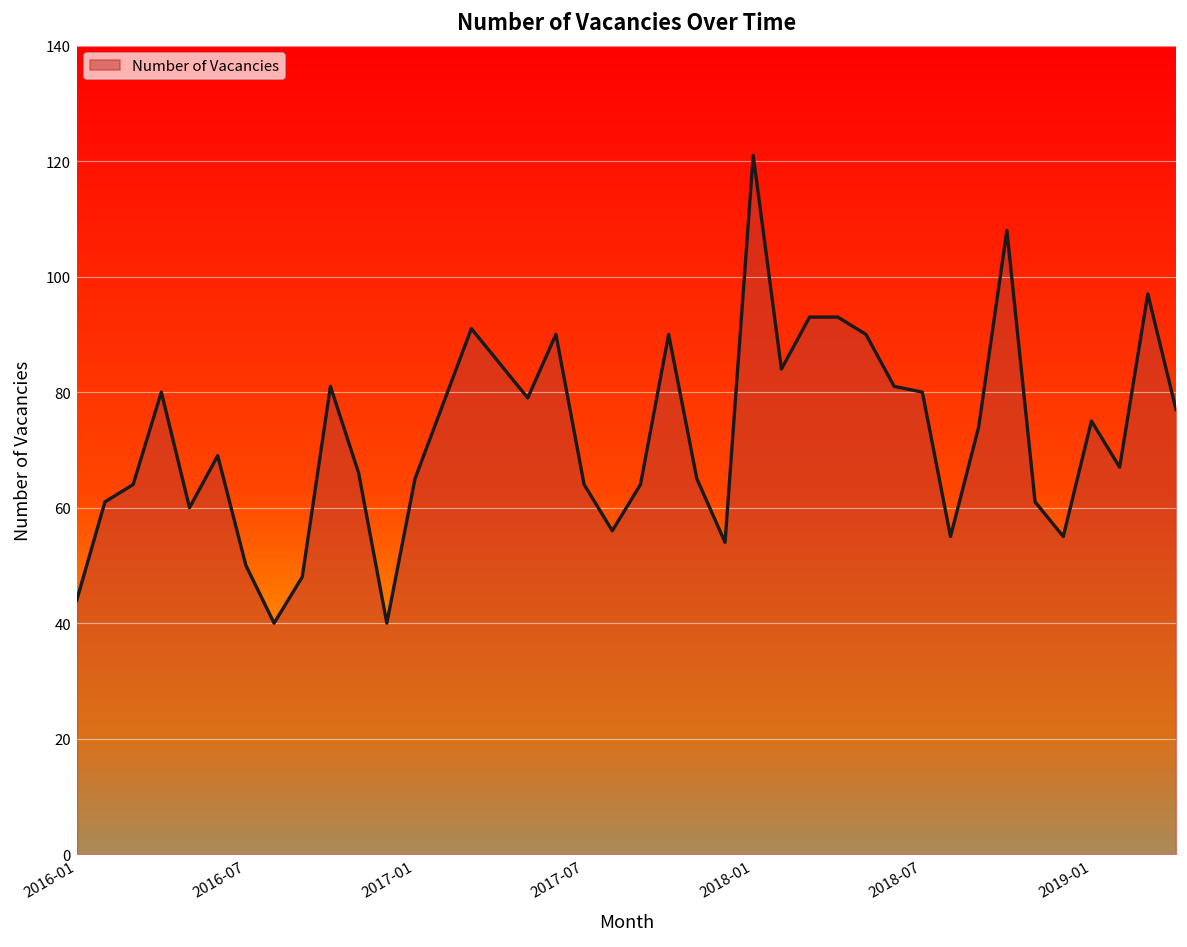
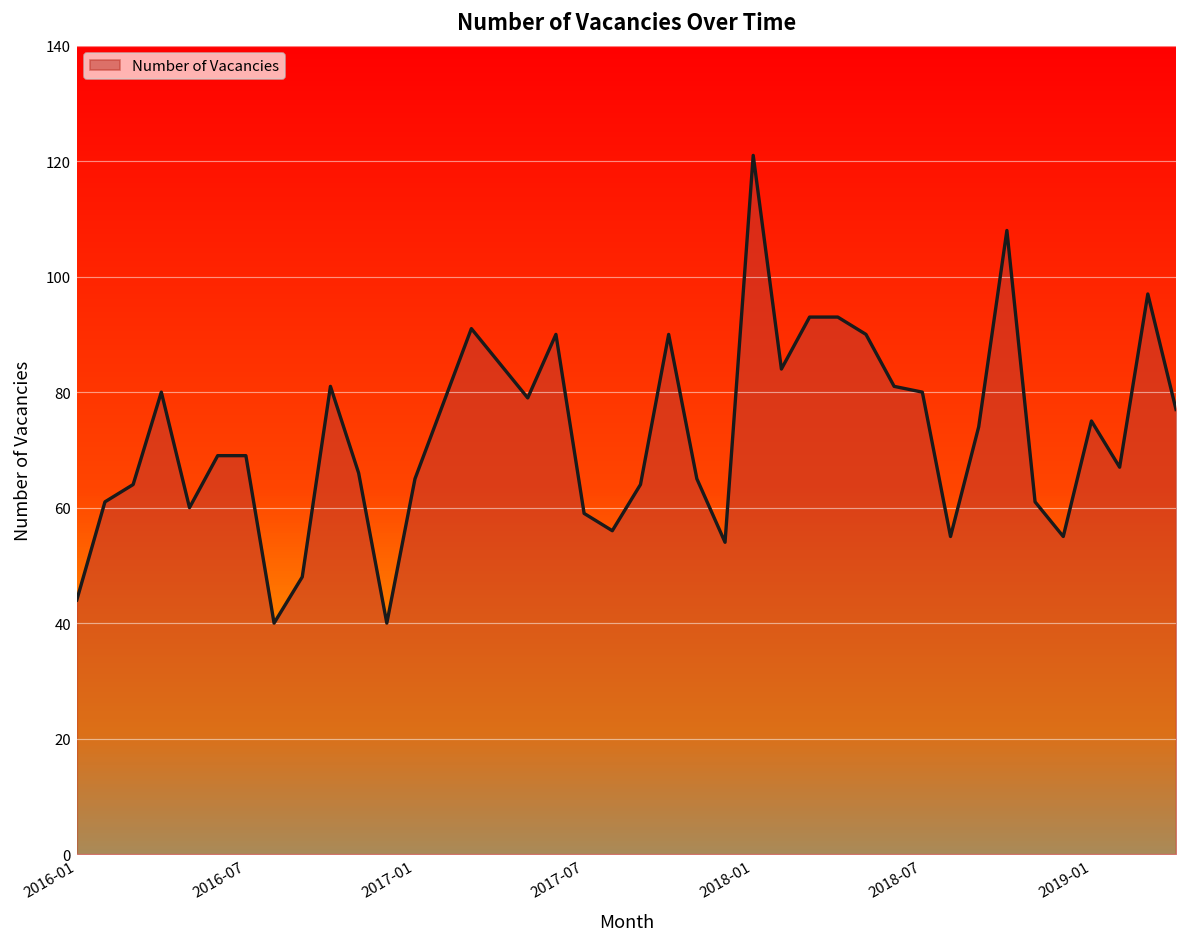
2016-07: 50 -> 69
2017-07: 64 -> 59
